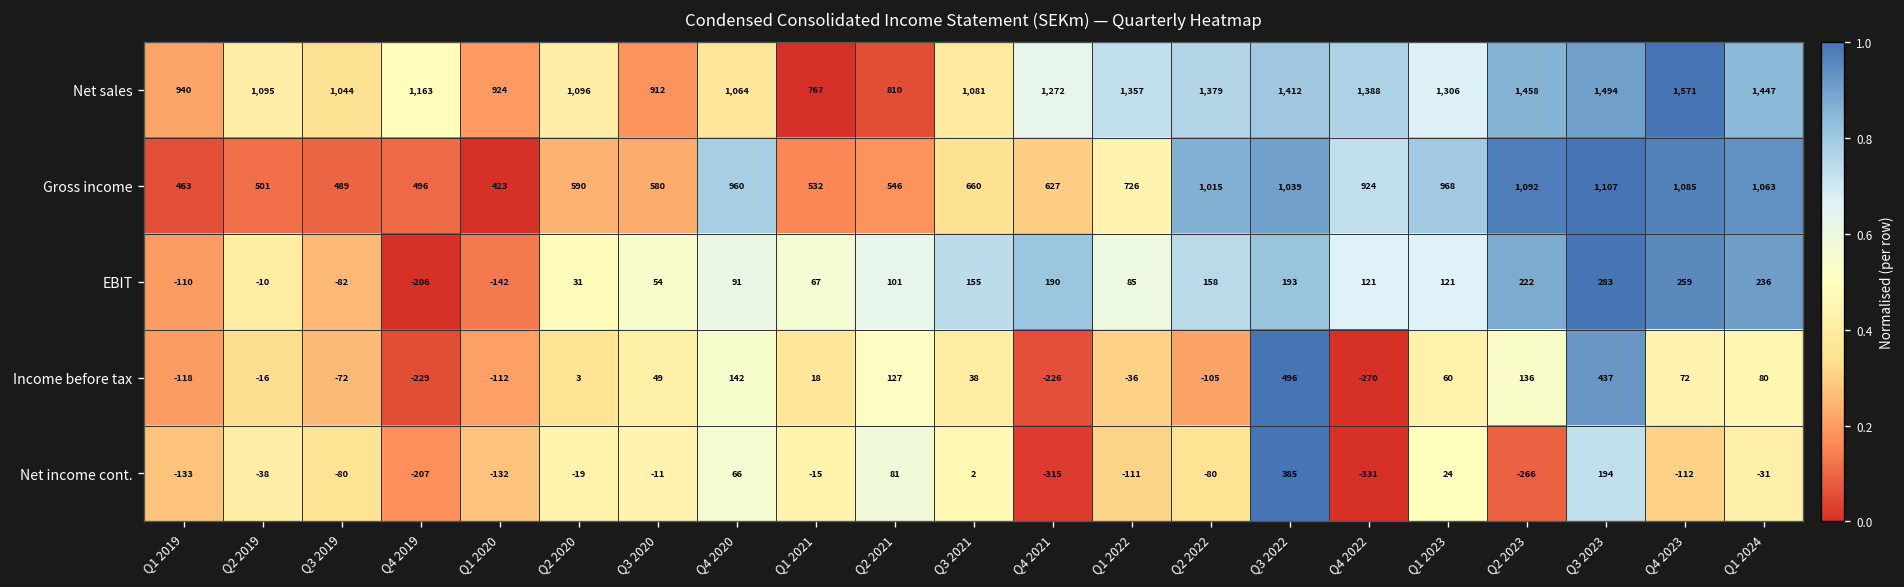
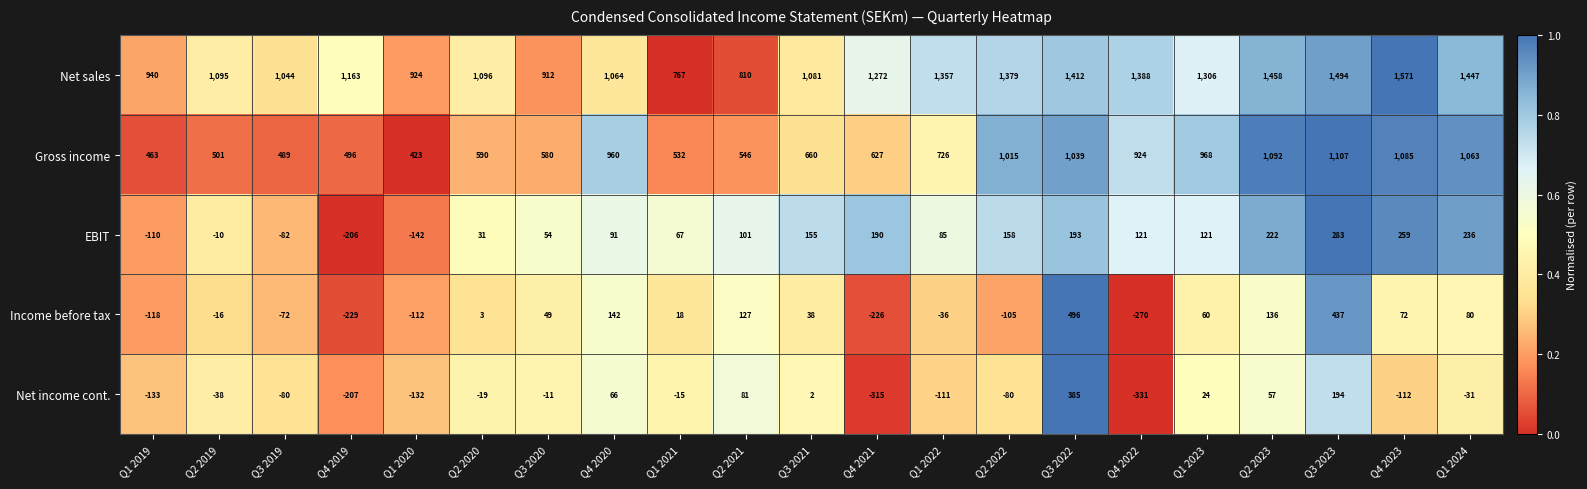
Net income cont., Q2 2023: -266 -> 57
